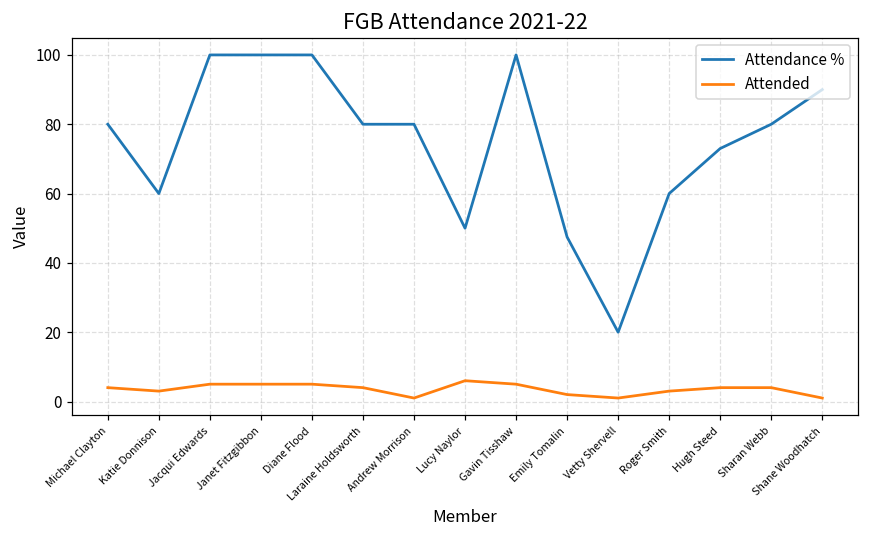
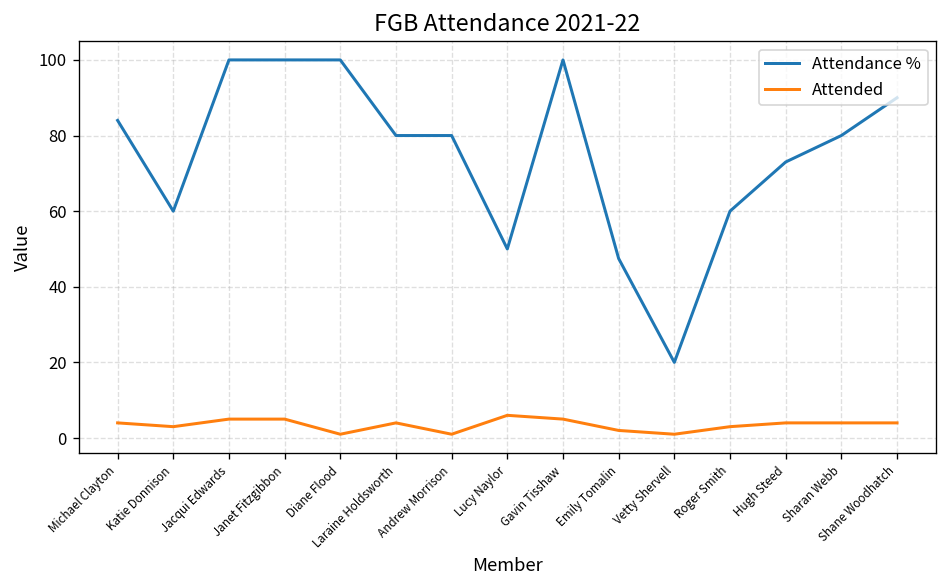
Attendance %, Michael Clayton: 80 -> 84
Attended, Diane Flood: 5 -> 1
Attended, Shane Woodhatch: 1 -> 4
